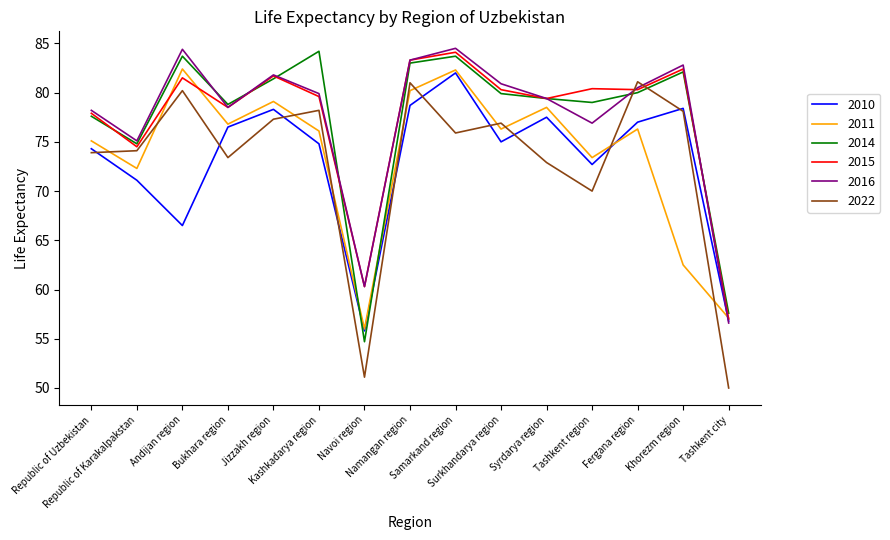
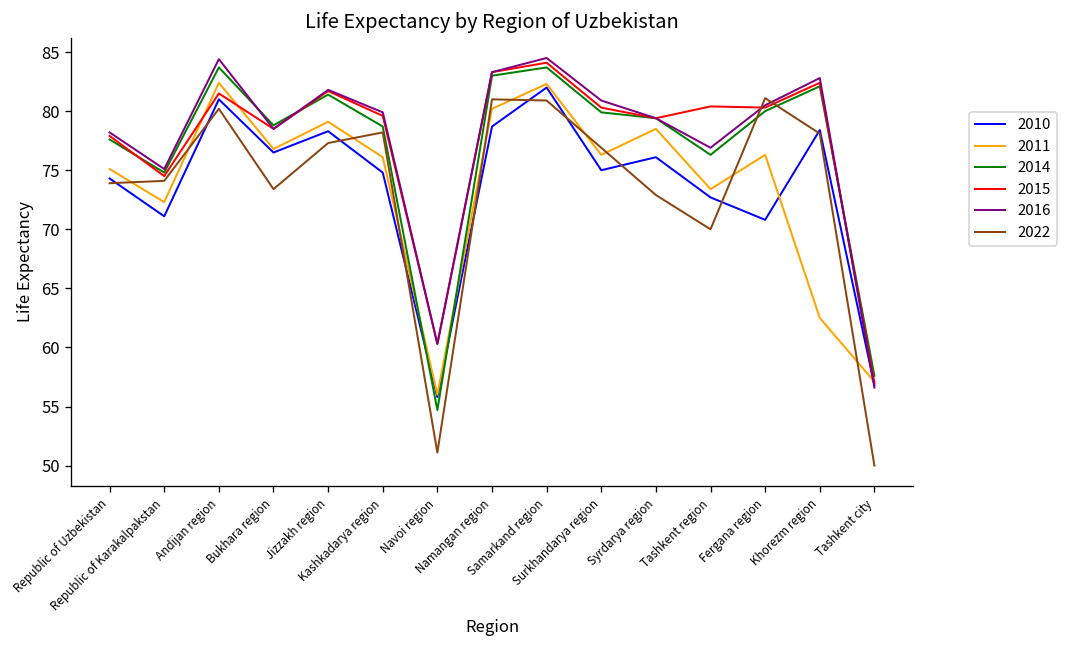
2010, Andijan region: 67 -> 81
2014, Kashkadarya region: 84 -> 79
2022, Samarkand region: 76 -> 81
2010, Syrdarya region: 78 -> 76
2014, Tashkent region: 79 -> 76
2010, Fergana region: 77 -> 71
